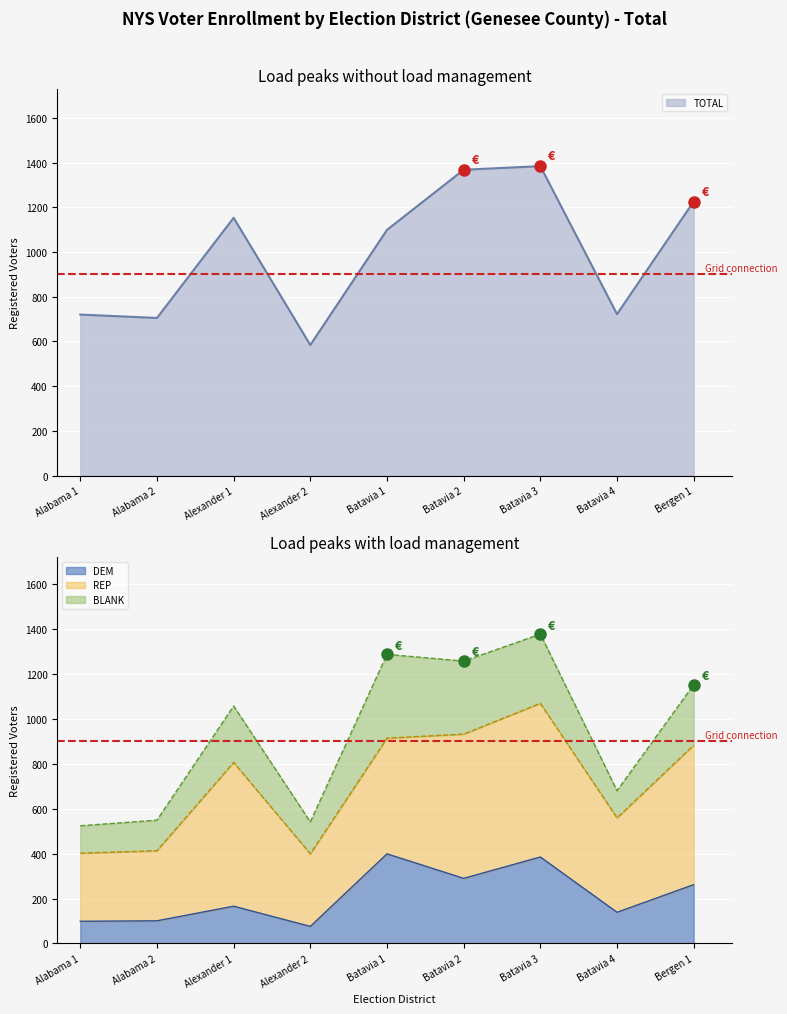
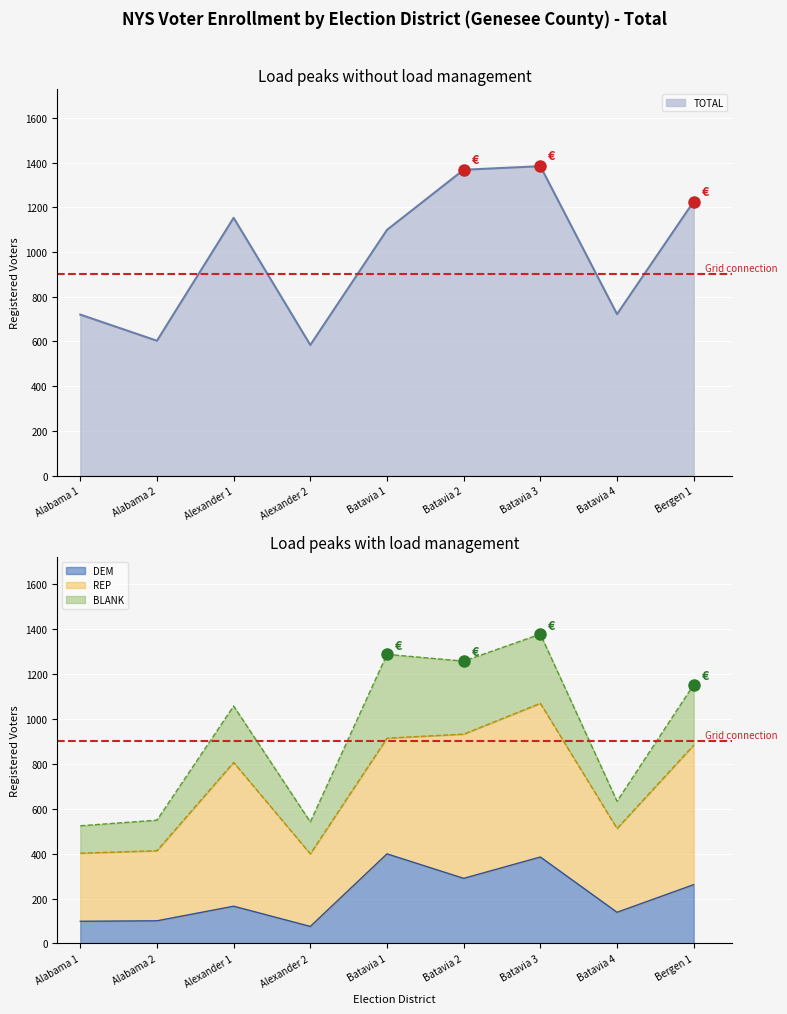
Load peaks without load management, TOTAL, Alabama 2: 710 -> 600
Load peaks with load management, REP, Batavia 4: 420 -> 370
